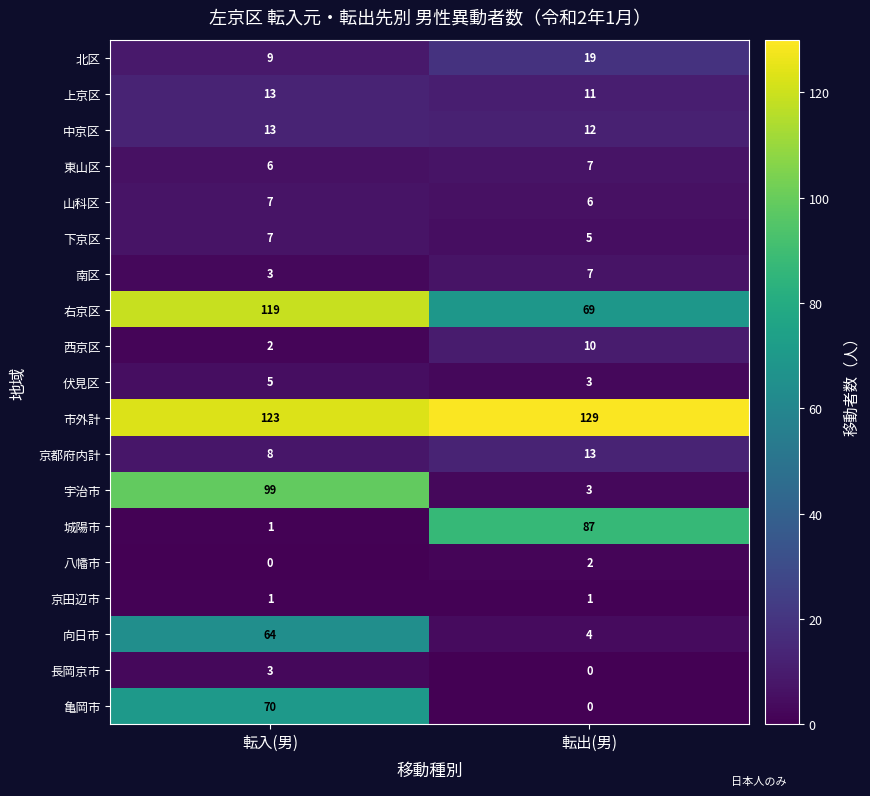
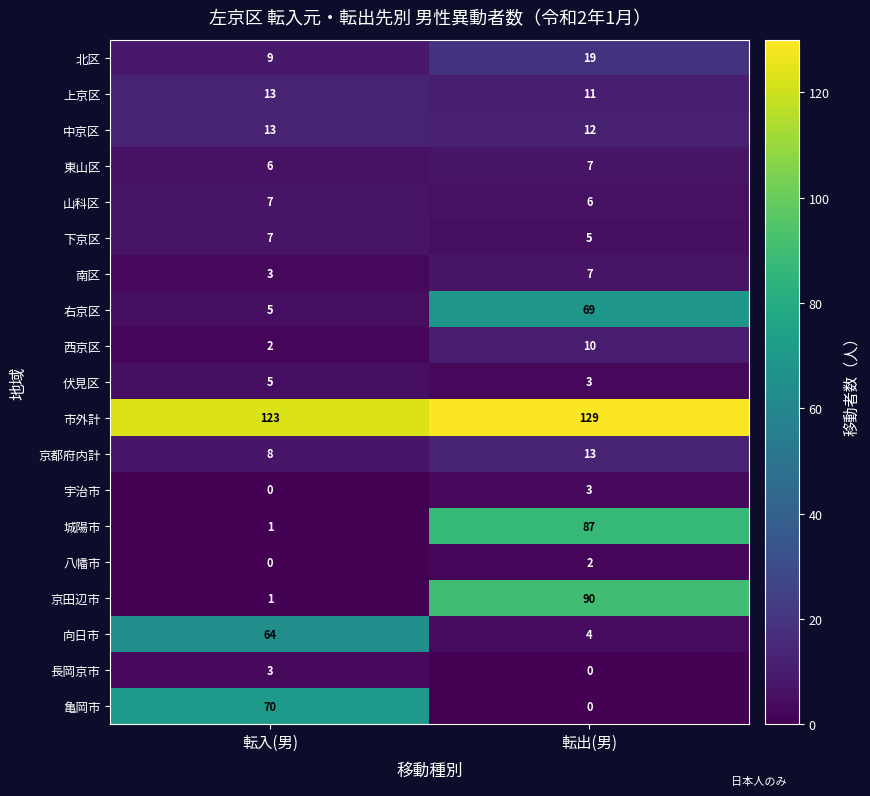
右京区, 転入(男): 119 -> 5
宇治市, 転入(男): 99 -> 0
京田辺市, 転出(男): 1 -> 90
